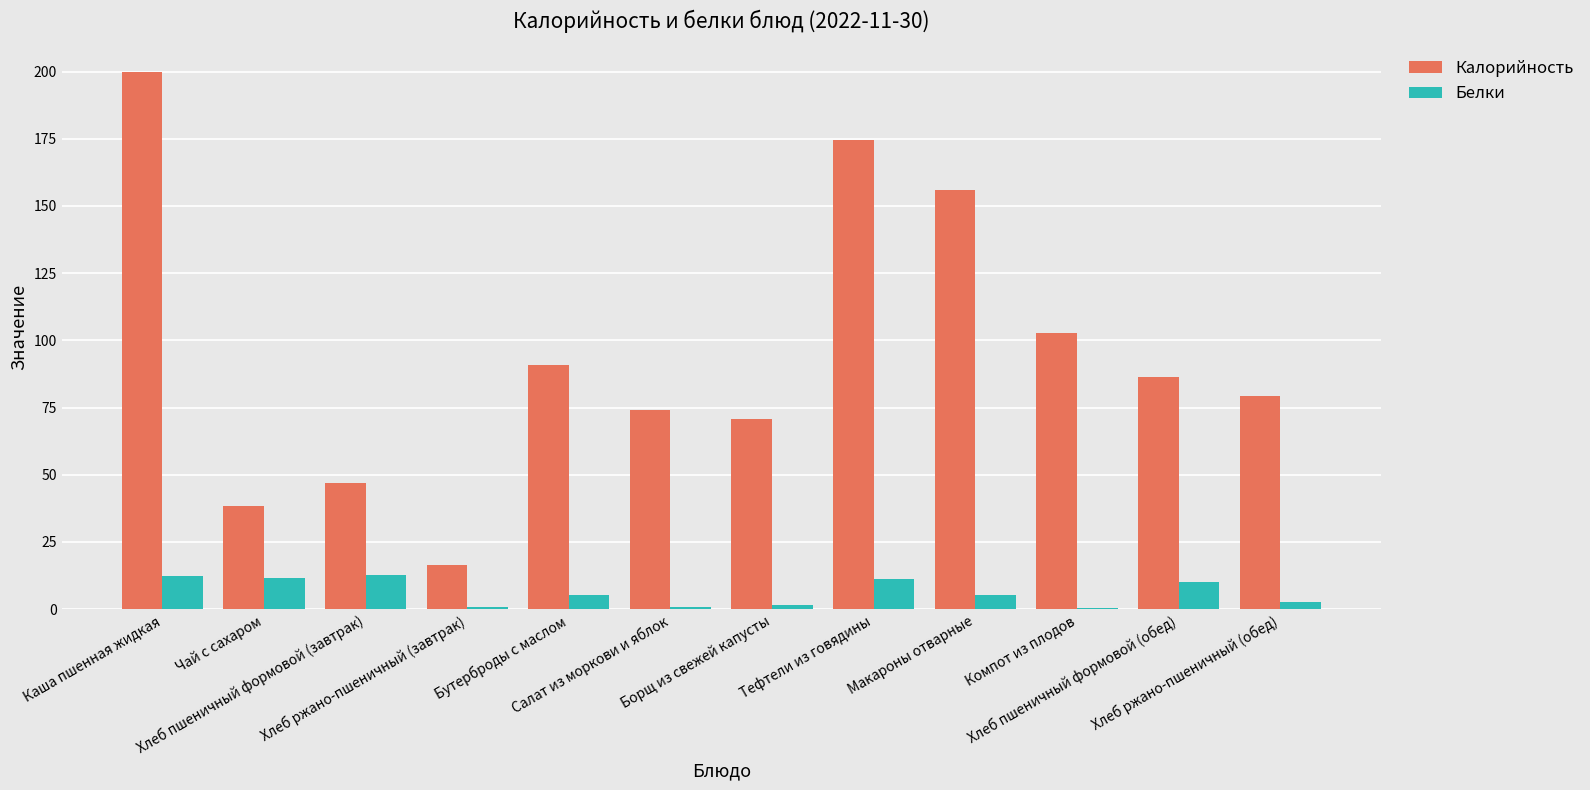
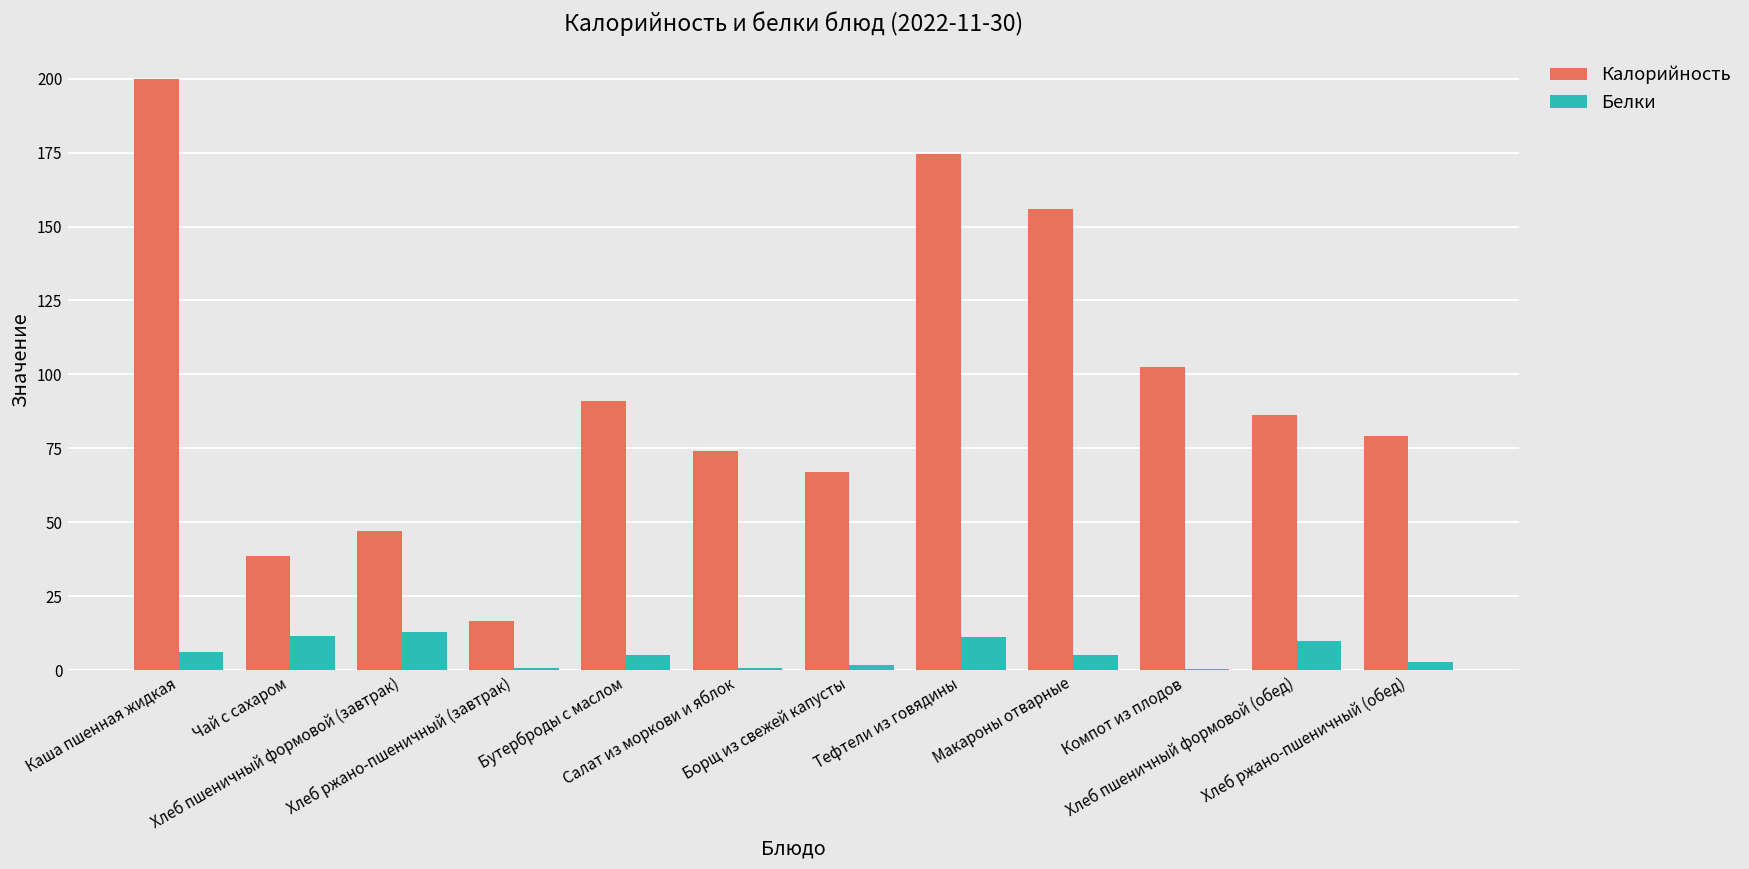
Белки, Каша пшенная жидкая: 13 -> 6
Калорийность, Борщ из свежей капусты: 71 -> 67
